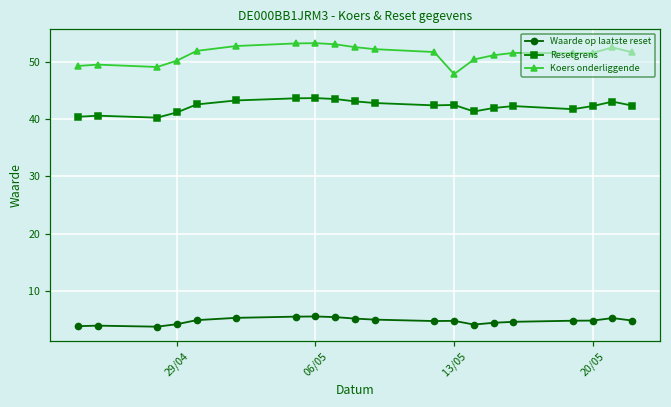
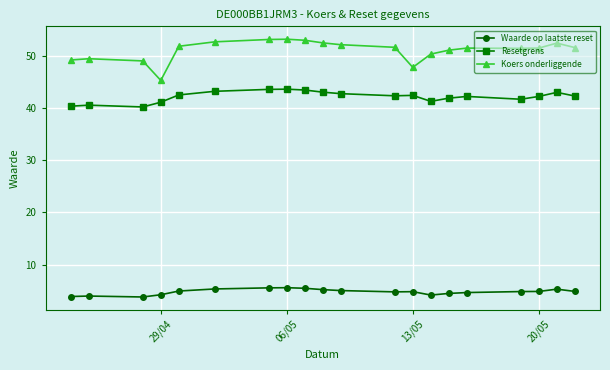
Koers onderliggende, 29/04: 50 -> 45
